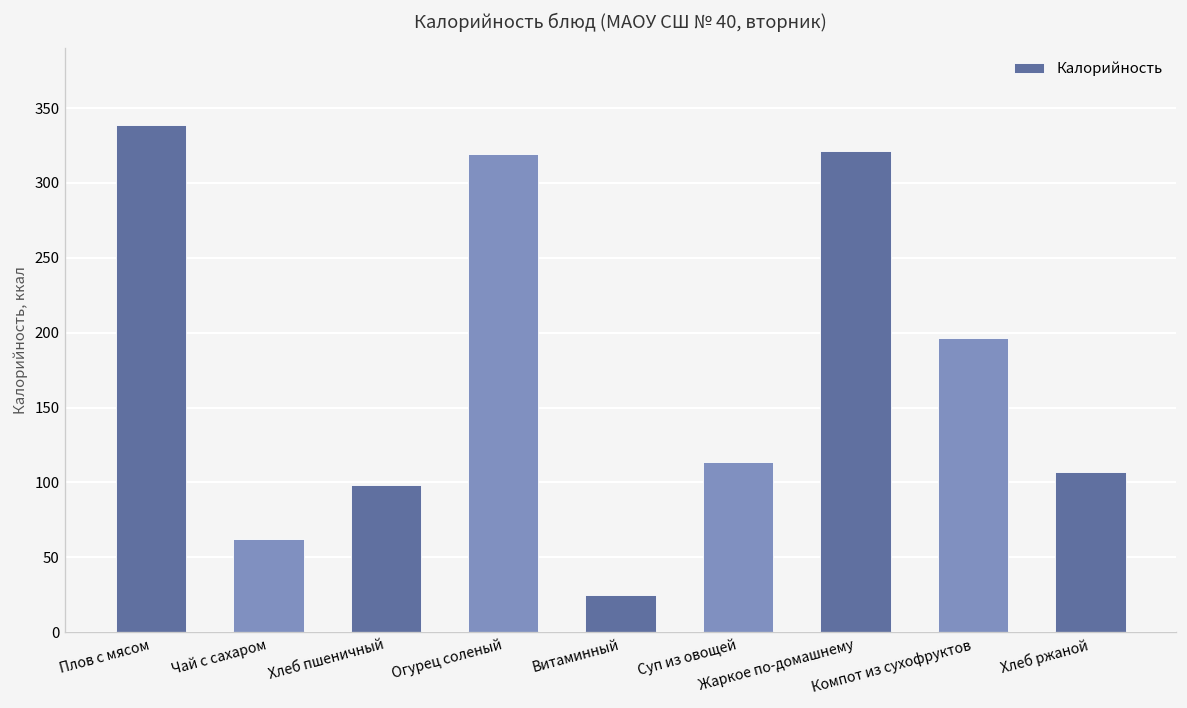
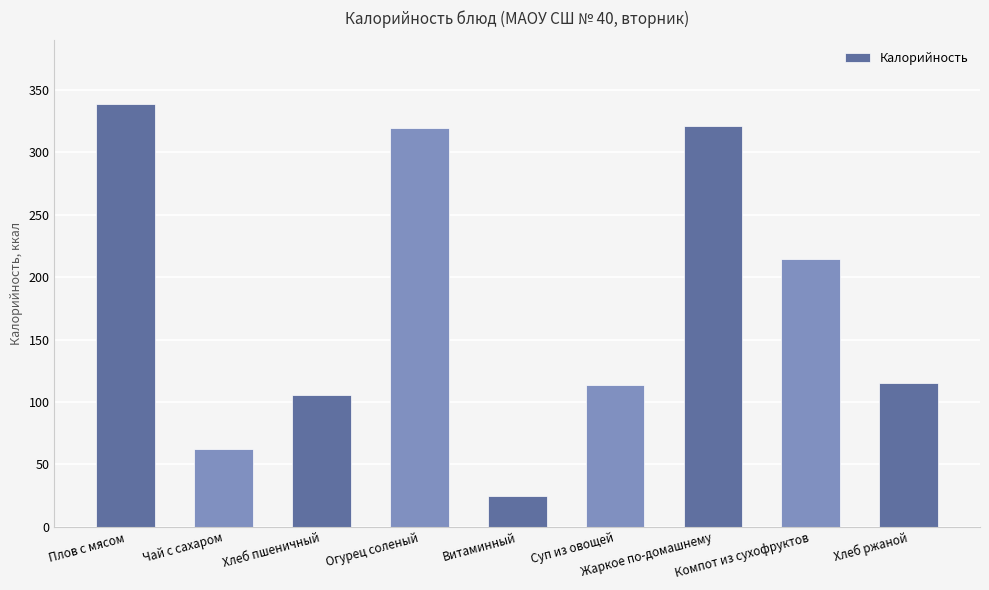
Хлеб пшеничный: 98 -> 106
Компот из сухофруктов: 196 -> 215
Хлеб ржаной: 107 -> 115
